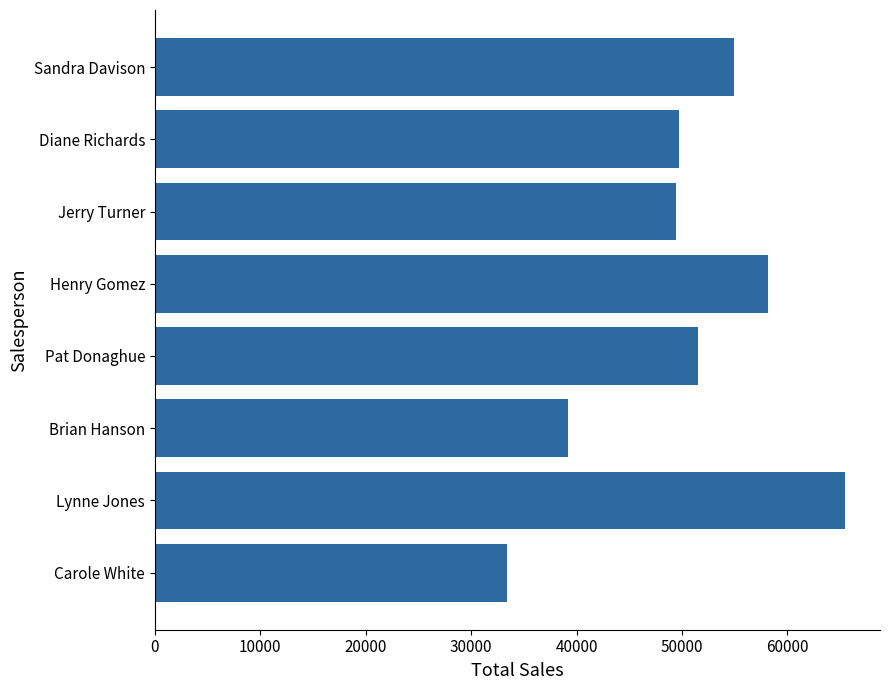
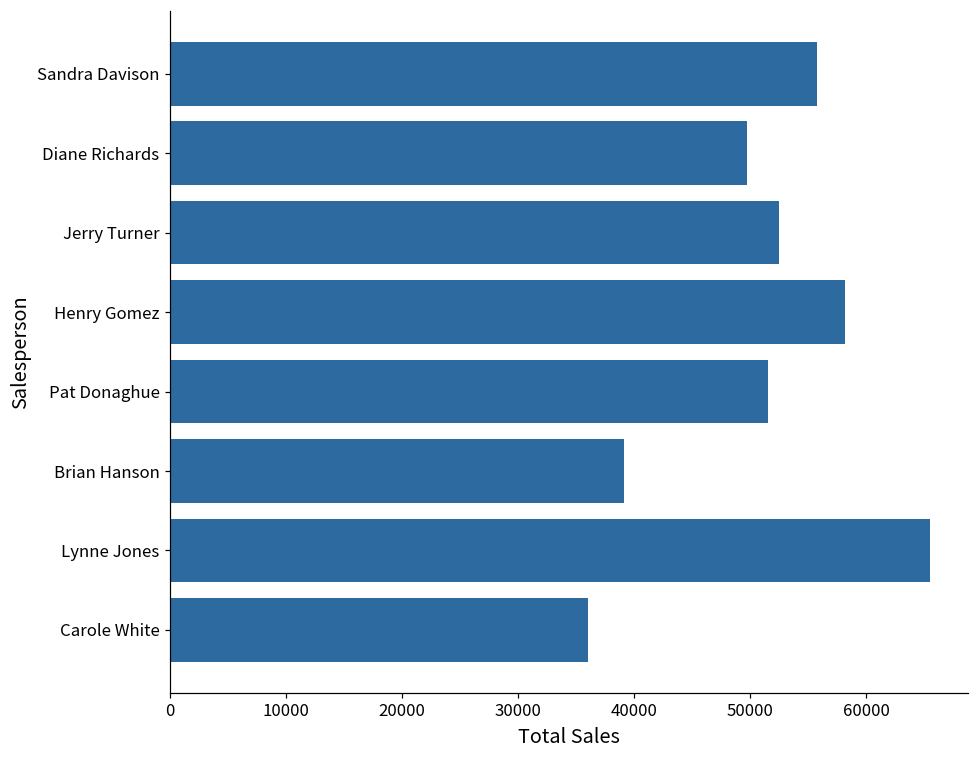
Sandra Davison: 54900 -> 55800
Jerry Turner: 49400 -> 52400
Carole White: 33400 -> 36000
